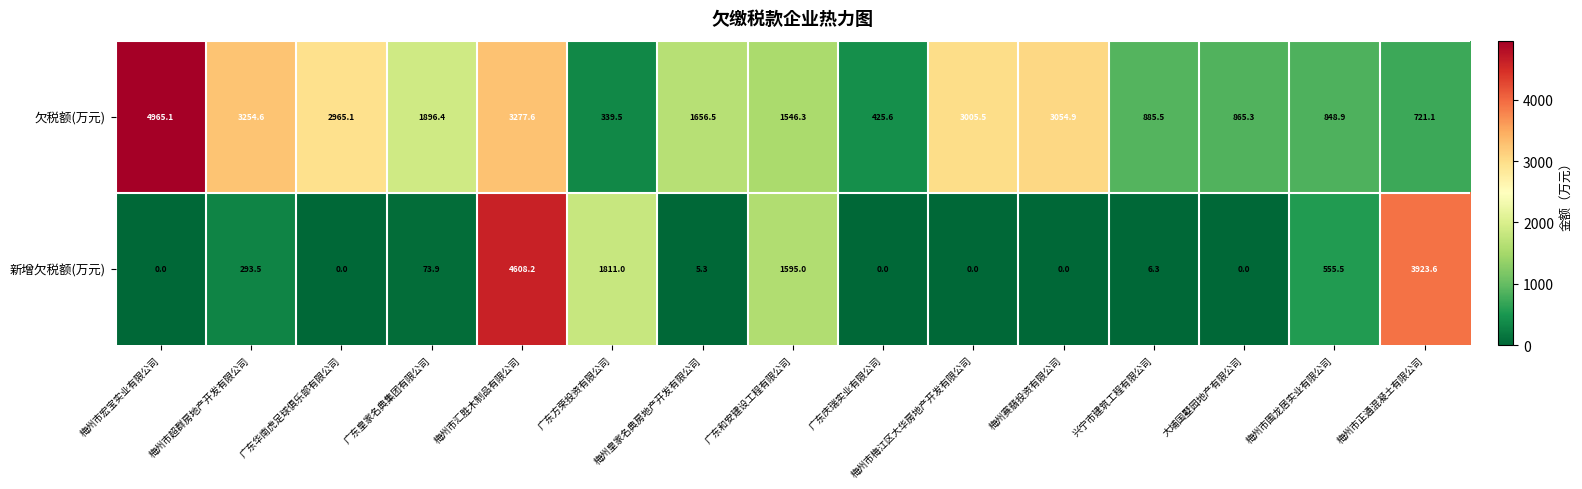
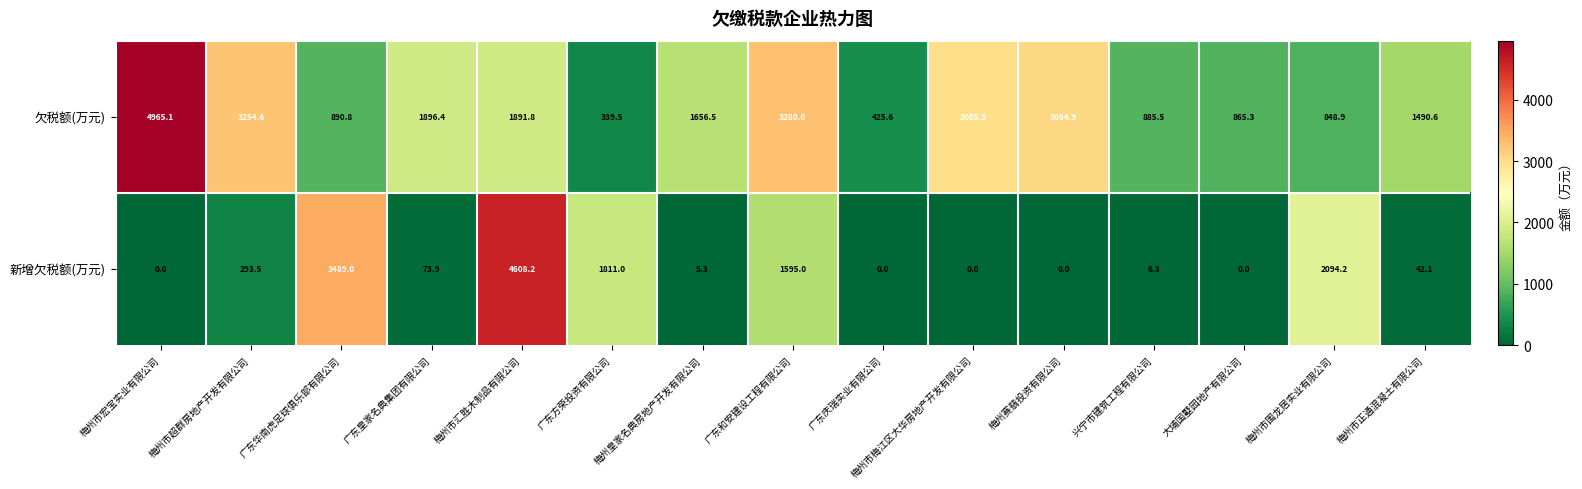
欠税额(万元), 广东华南虎足球俱乐部有限公司: 2965.1 -> 890.8
欠税额(万元), 梅州市汇胜木制品有限公司: 3277.6 -> 1891.8
欠税额(万元), 广东和安建设工程有限公司: 1546.3 -> 3280.0
欠税额(万元), 梅州市正通混凝土有限公司: 721.1 -> 1490.6
新增欠税额(万元), 广东华南虎足球俱乐部有限公司: 0.0 -> 3489.0
新增欠税额(万元), 梅州市围龙居实业有限公司: 555.5 -> 2094.2
新增欠税额(万元), 梅州市正通混凝土有限公司: 3923.6 -> 42.1
